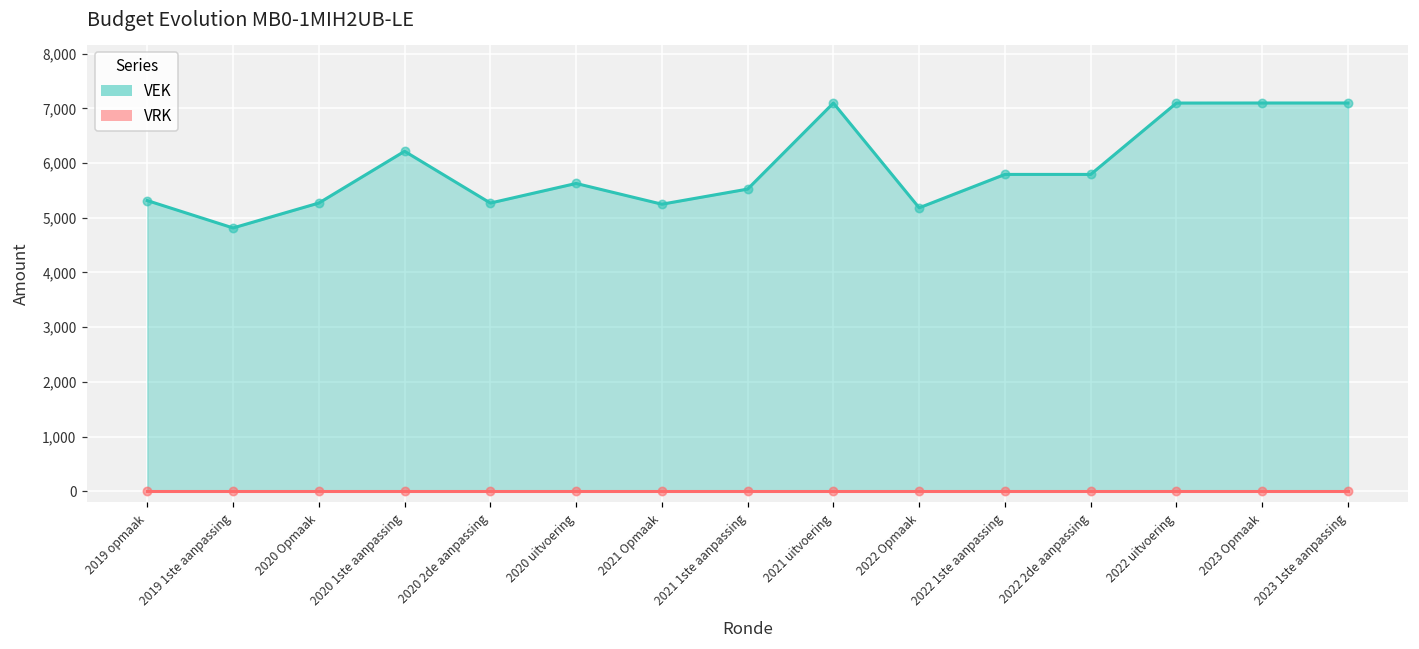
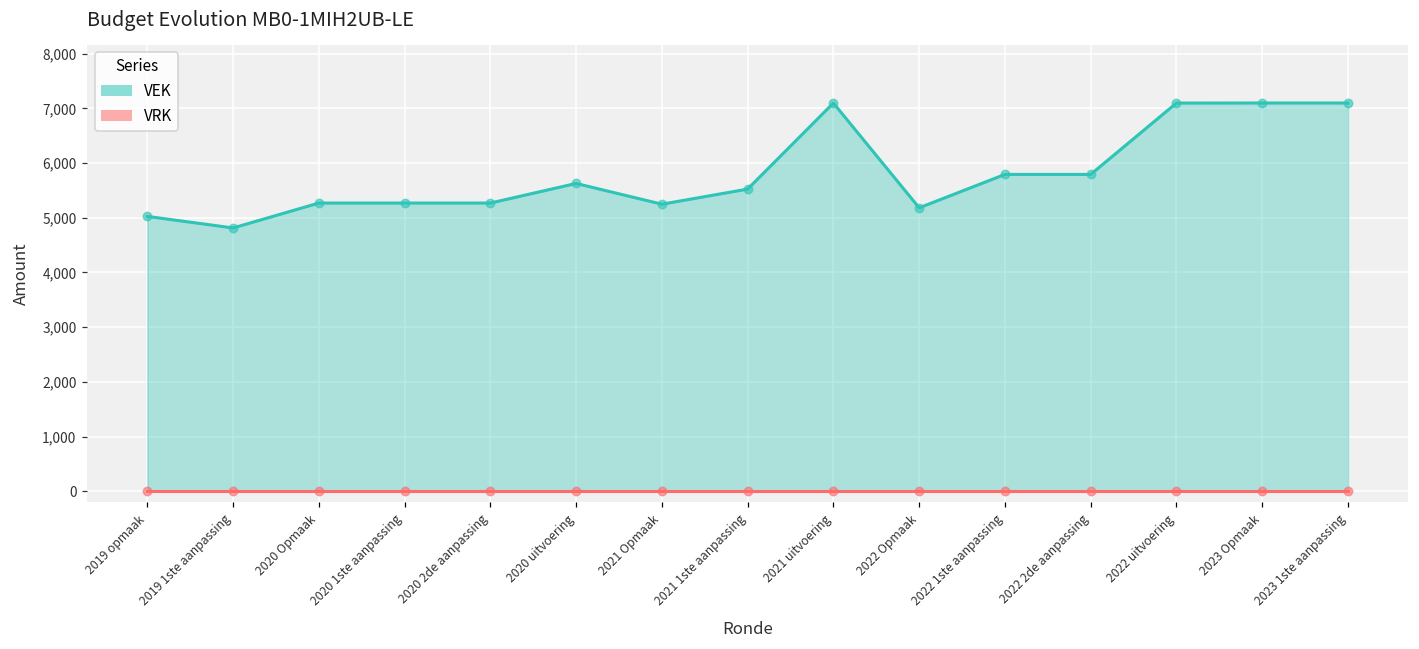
VEK, 2019 opmaak: 5,300 -> 5,000
VEK, 2020 1ste aanpassing: 6,200 -> 5,300
